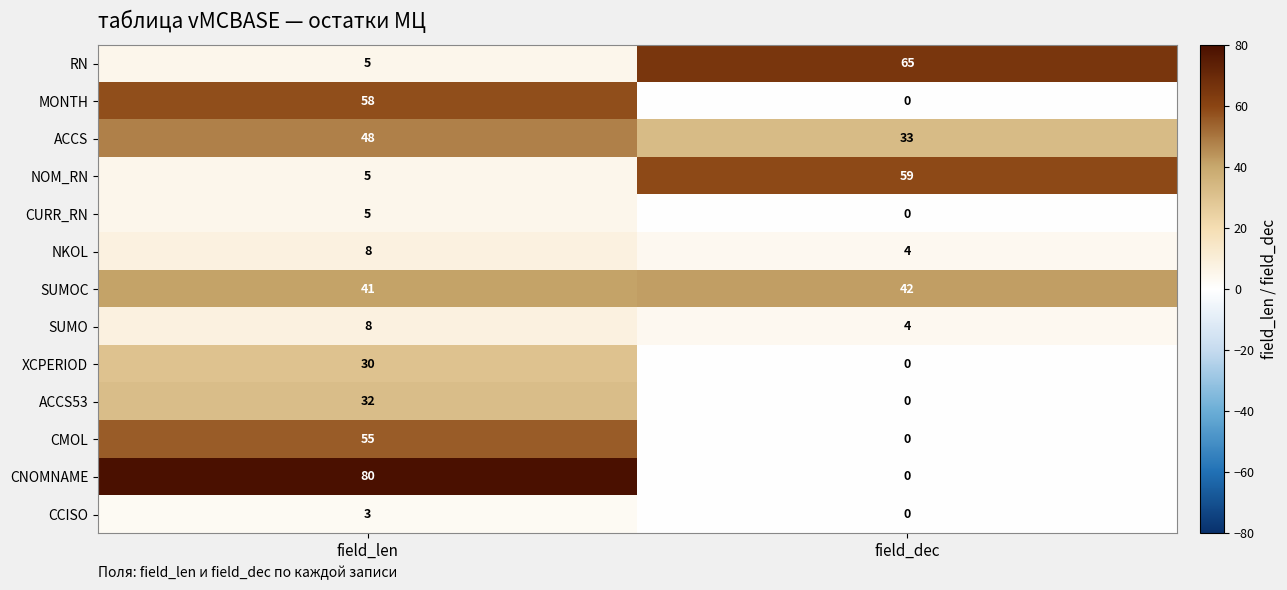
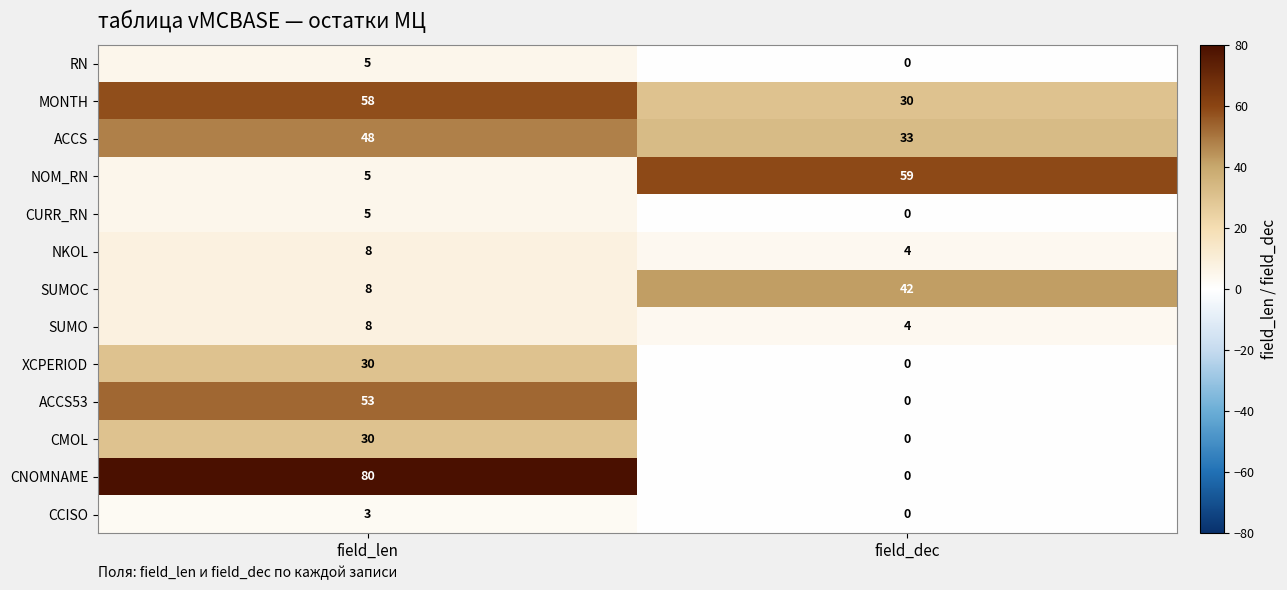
RN, field_dec: 65 -> 0
MONTH, field_dec: 0 -> 30
SUMOC, field_len: 41 -> 8
ACCS53, field_len: 32 -> 53
CMOL, field_len: 55 -> 30
